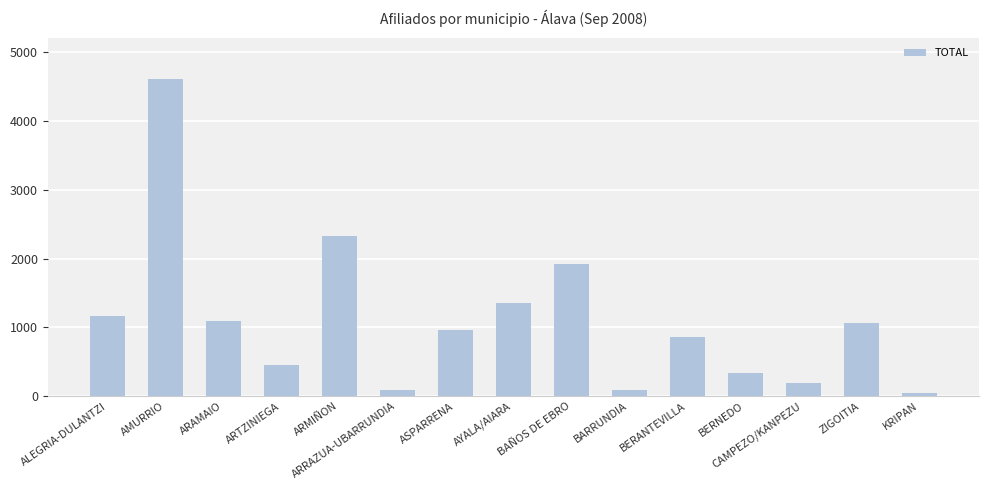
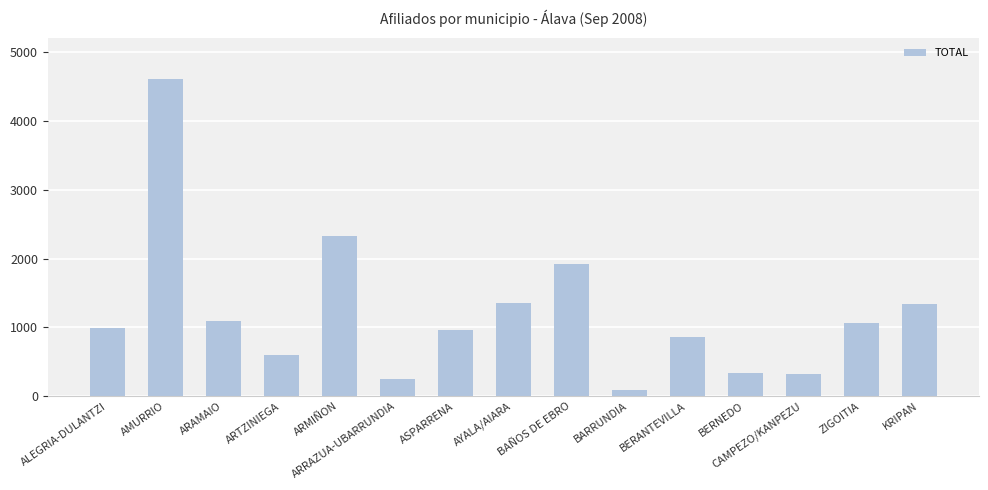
ALEGRIA-DULANTZI: 1200 -> 1000
ARTZINIEGA: 400 -> 600
ARRAZUA-UBARRUNDIA: 100 -> 300
CAMPEZO/KANPEZU: 200 -> 300
KRIPAN: 0 -> 1300
